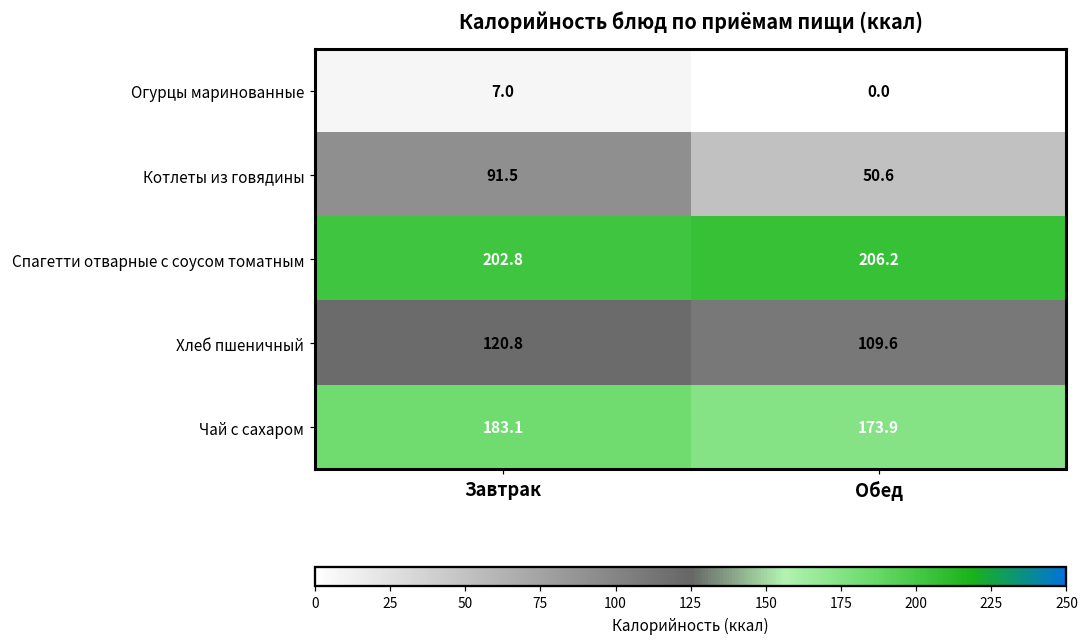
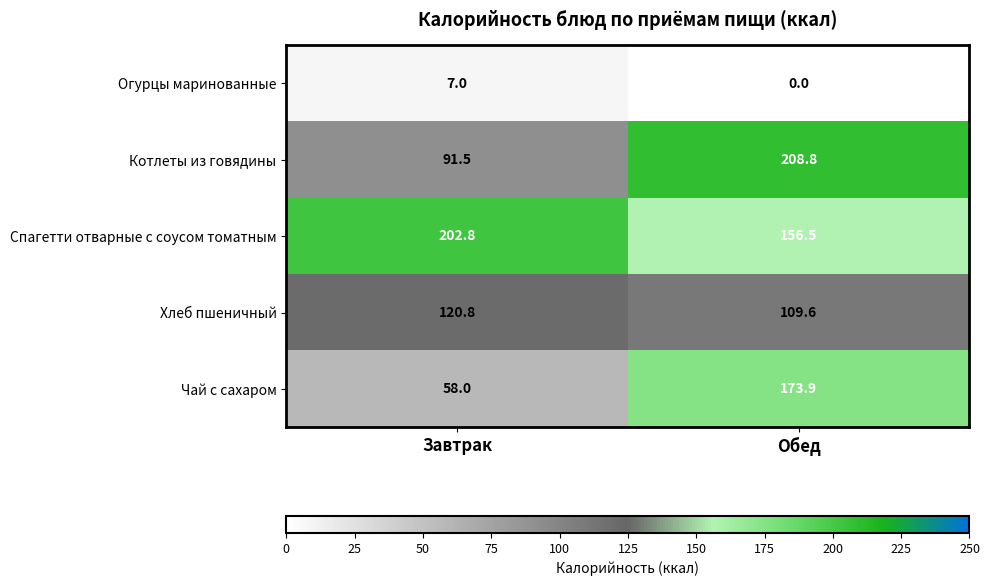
Котлеты из говядины, Обед: 50.6 -> 208.8
Спагетти отварные с соусом томатным, Обед: 206.2 -> 156.5
Чай с сахаром, Завтрак: 183.1 -> 58.0
